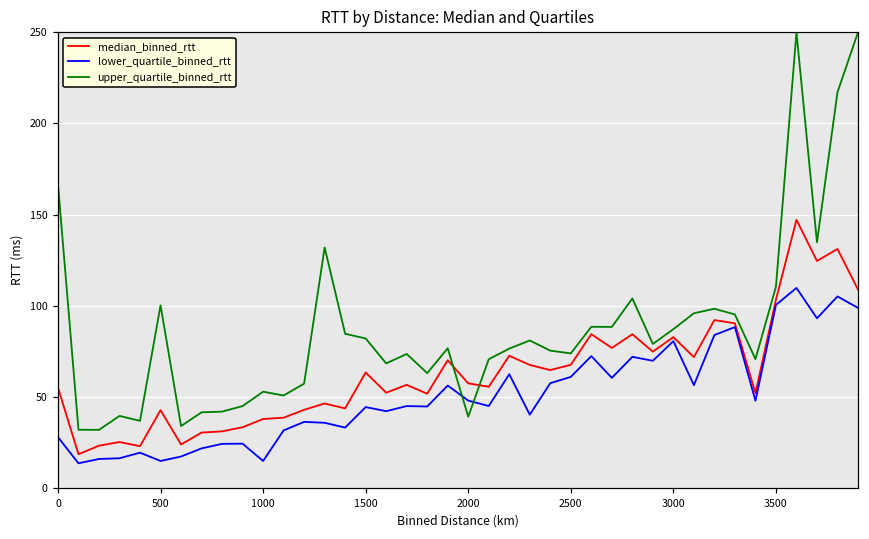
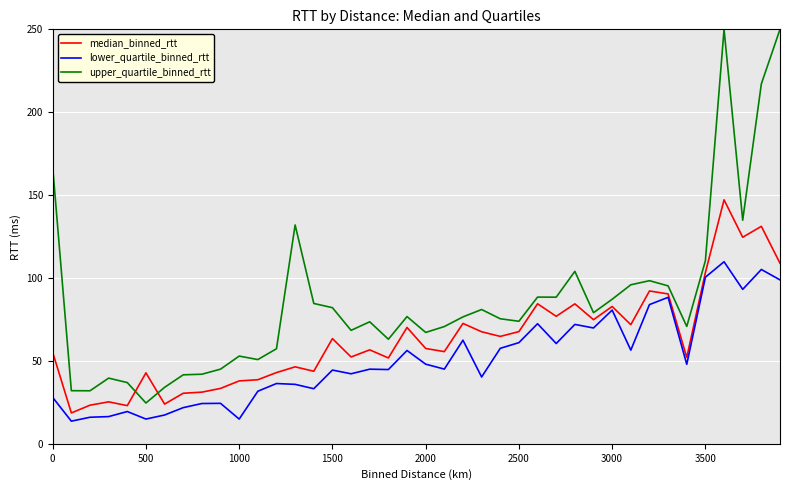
upper_quartile_binned_rtt, 500: 100 -> 25
upper_quartile_binned_rtt, 2000: 39 -> 67
